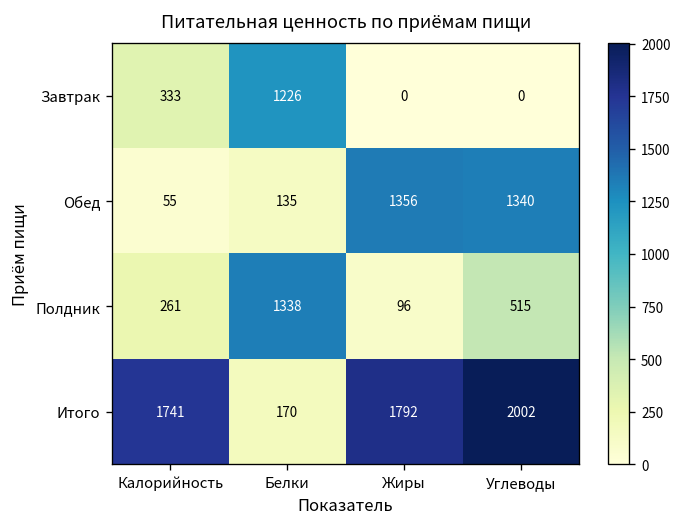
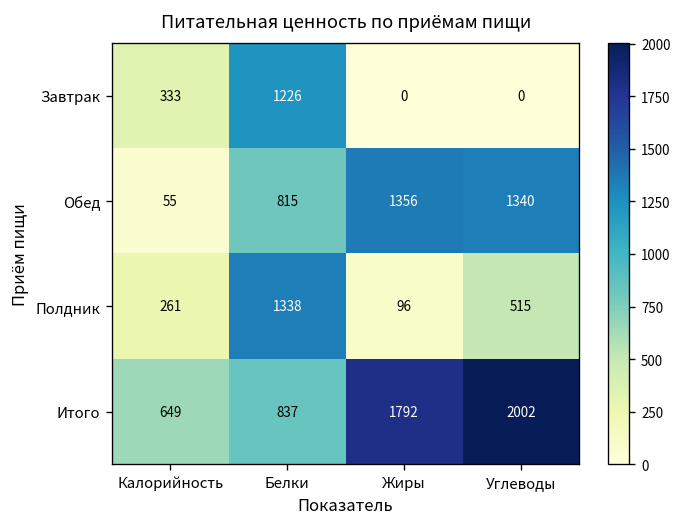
Обед, Белки: 135 -> 815
Итого, Калорийность: 1741 -> 649
Итого, Белки: 170 -> 837
